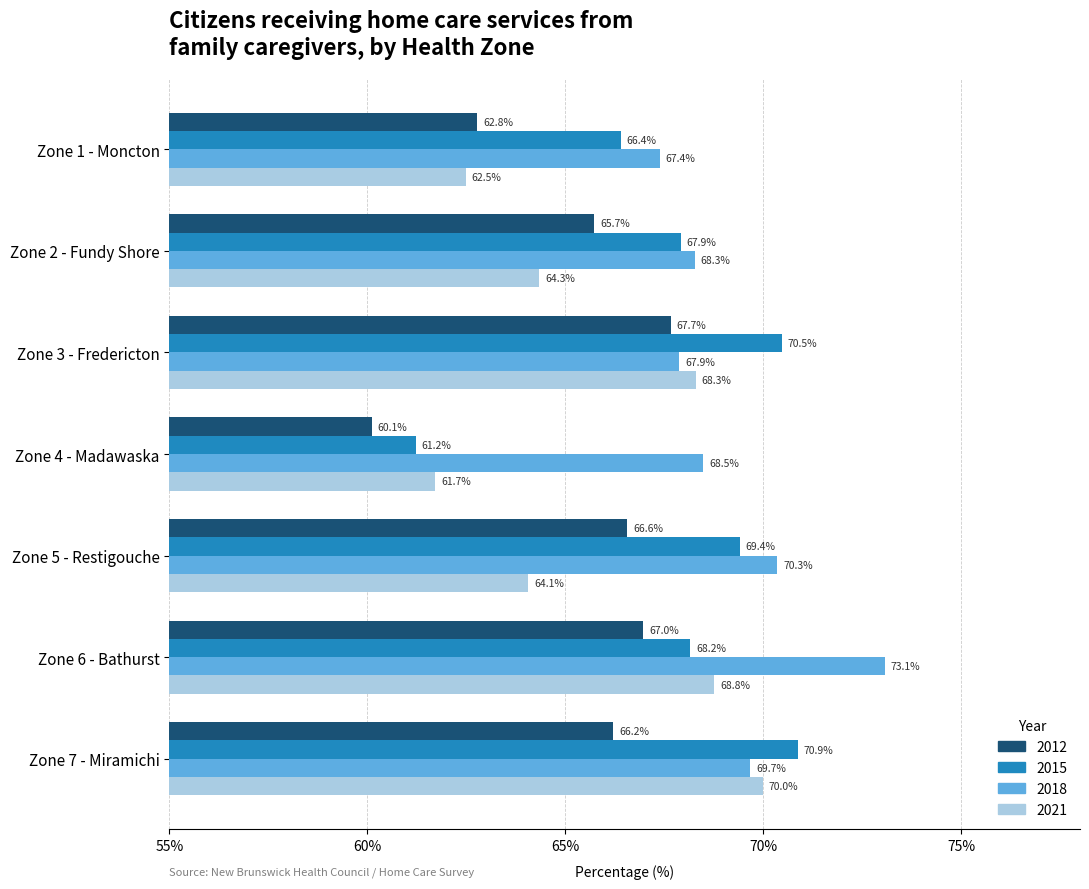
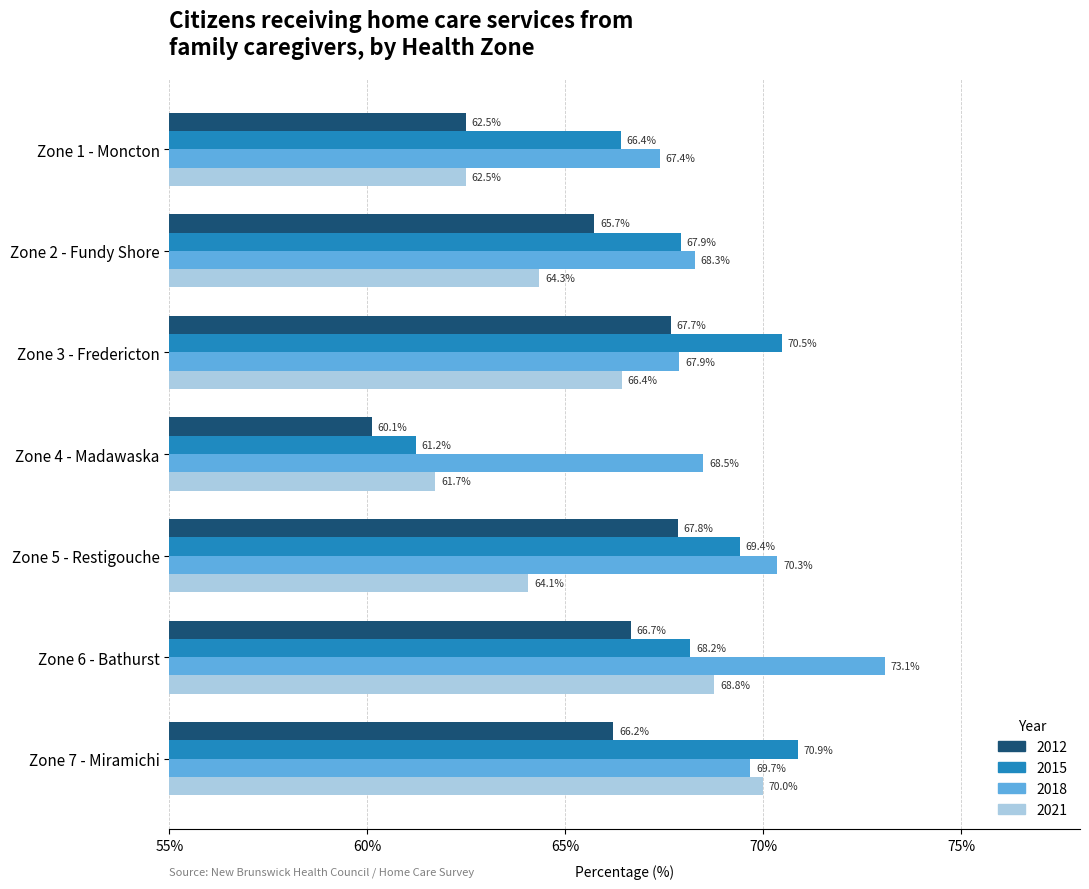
2012, Zone 1 - Moncton: 62.8% -> 62.5%
2021, Zone 3 - Fredericton: 68.3% -> 66.4%
2012, Zone 5 - Restigouche: 66.6% -> 67.8%
2012, Zone 6 - Bathurst: 67.0% -> 66.7%
